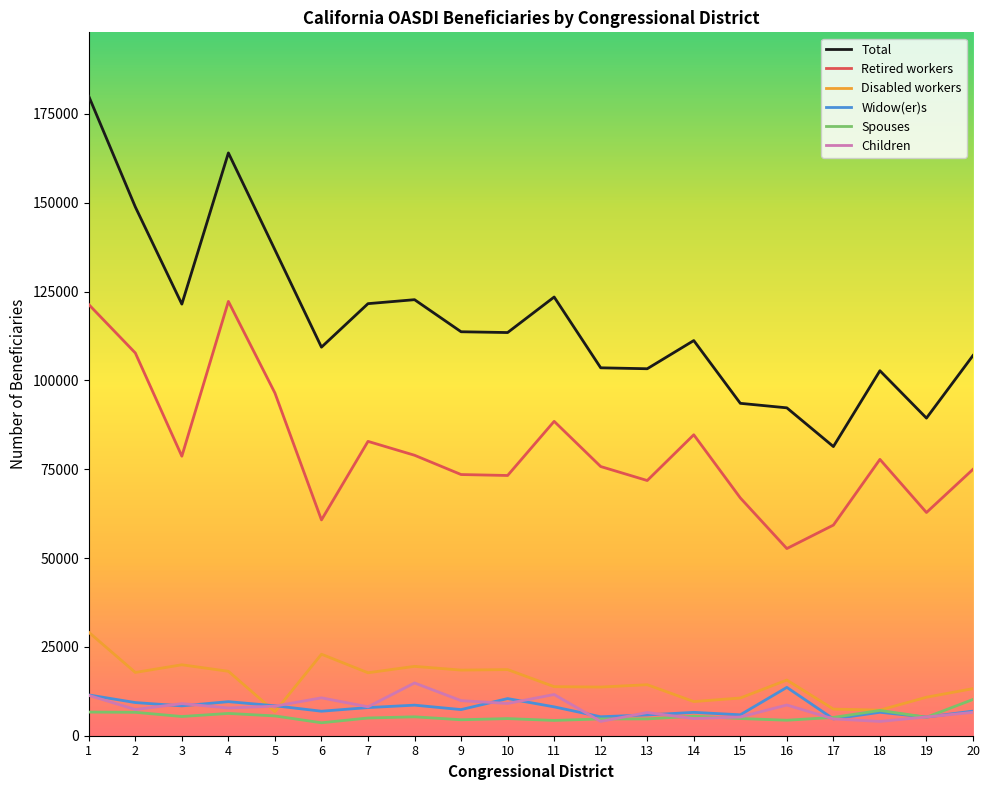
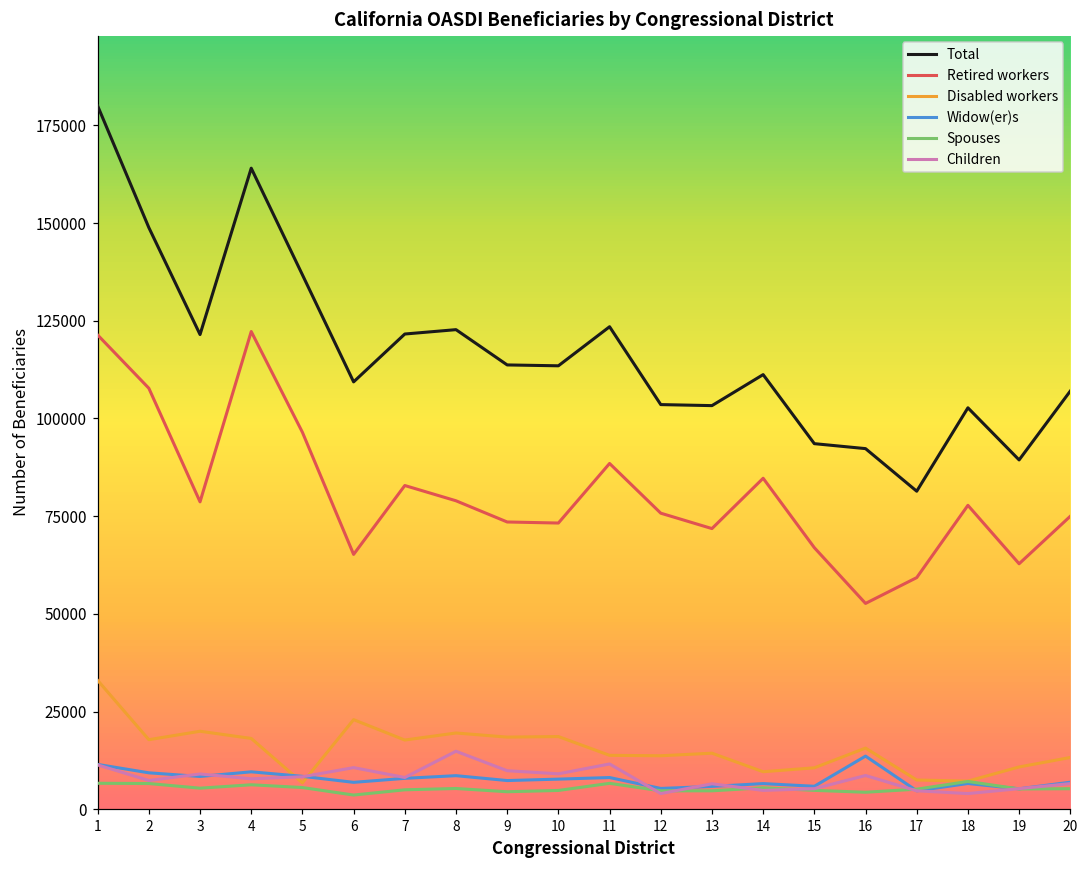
Disabled workers, 1: 29000 -> 33000
Retired workers, 6: 61000 -> 65000
Widow(er)s, 10: 10000 -> 8000
Spouses, 11: 4000 -> 7000
Spouses, 20: 10000 -> 5000
